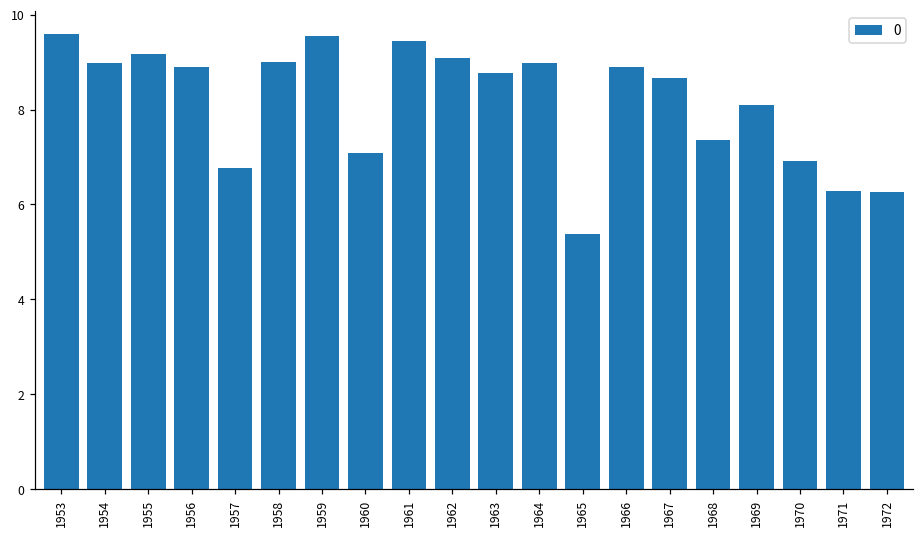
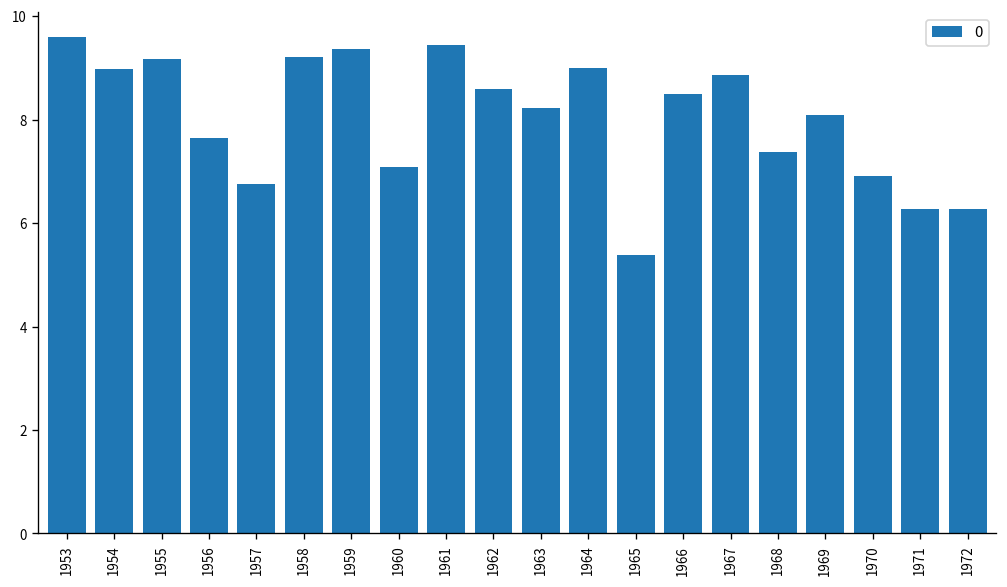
1956: 8.9 -> 7.7
1958: 9.0 -> 9.2
1959: 9.6 -> 9.4
1962: 9.1 -> 8.6
1963: 8.8 -> 8.2
1966: 8.9 -> 8.5
1967: 8.7 -> 8.9
